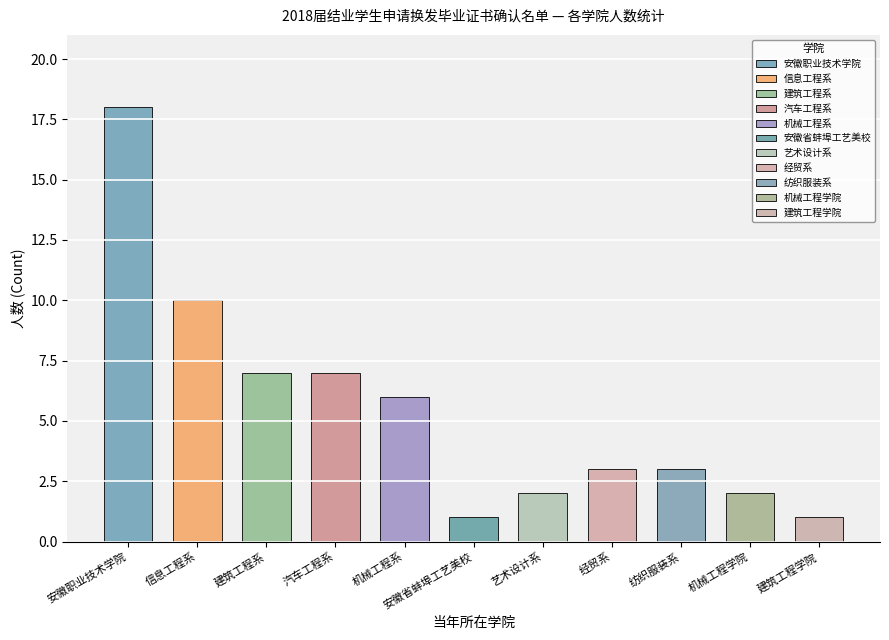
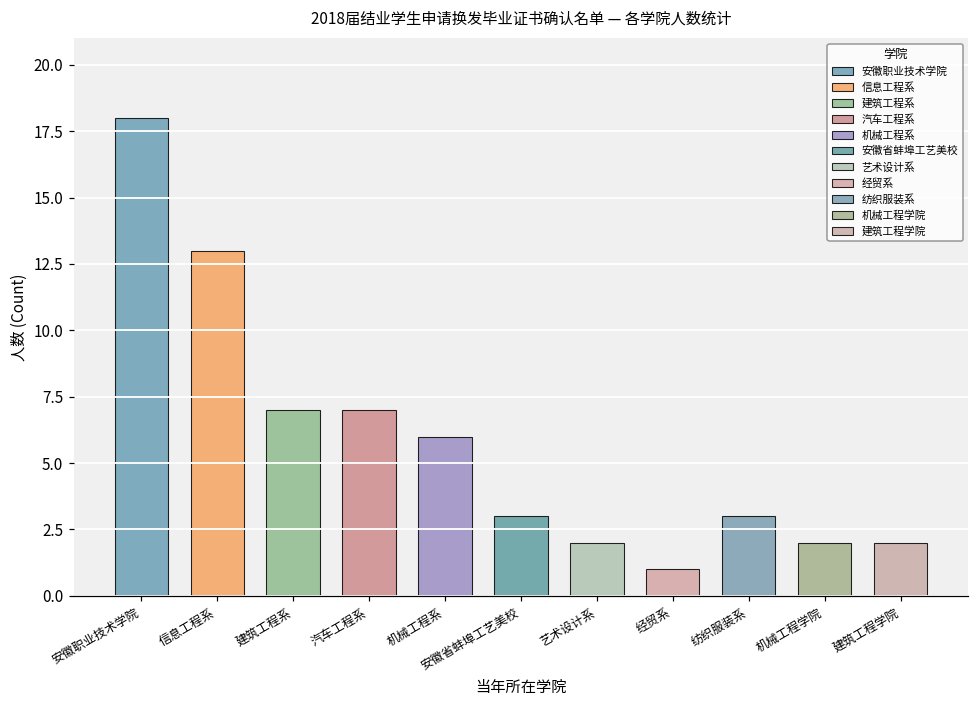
信息工程系: 10 -> 13
安徽省蚌埠工艺美校: 1 -> 3
经贸系: 3 -> 1
建筑工程学院: 1 -> 2
